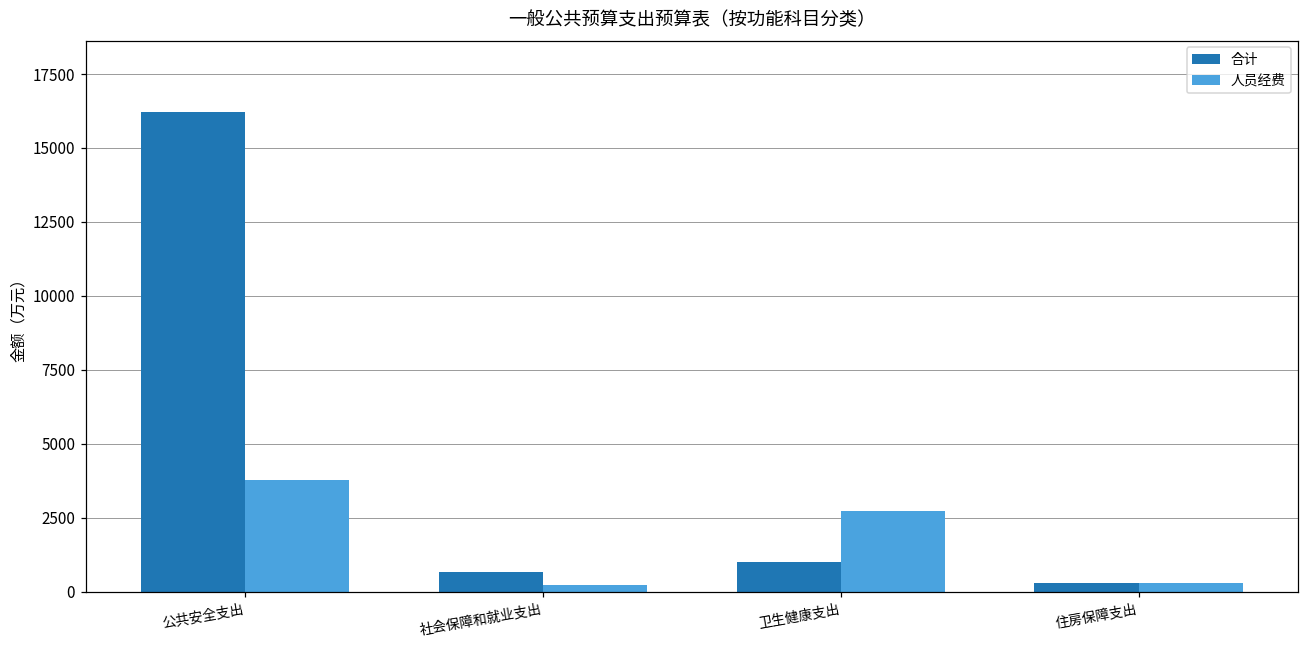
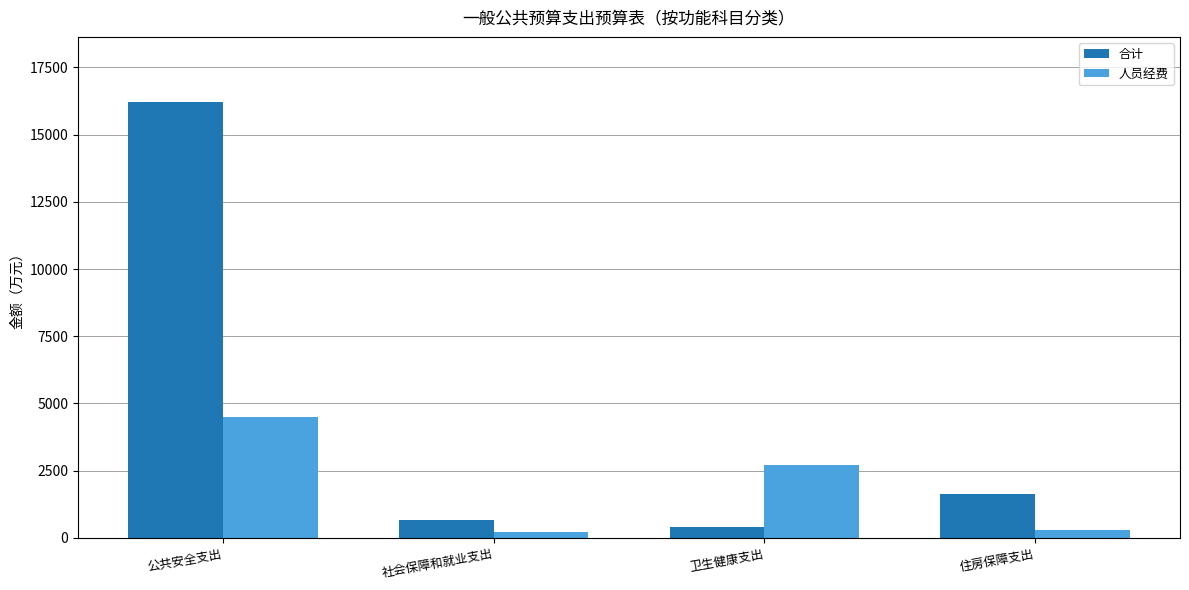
人员经费, 公共安全支出: 3800 -> 4500
合计, 卫生健康支出: 1000 -> 400
合计, 住房保障支出: 300 -> 1600
